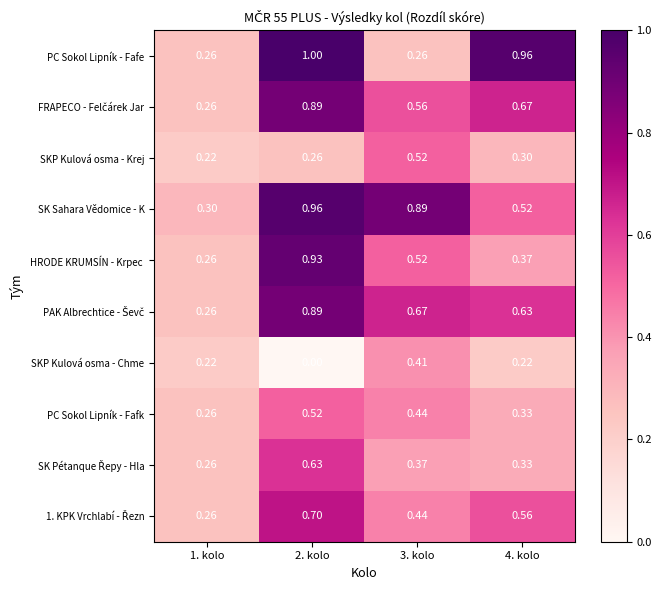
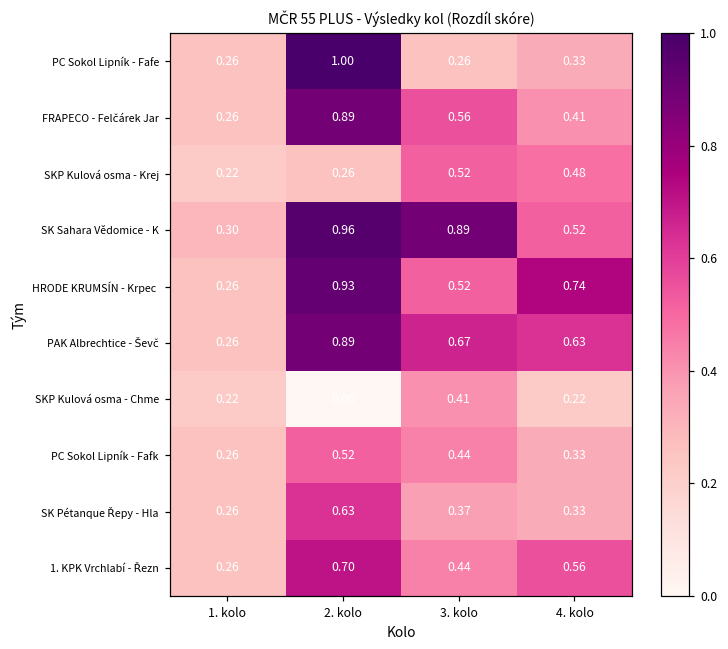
PC Sokol Lipník - Fafe, 4. kolo: 0.96 -> 0.33
FRAPECO - Felčárek Jar, 4. kolo: 0.67 -> 0.41
SKP Kulová osma - Krej, 4. kolo: 0.30 -> 0.48
HRODE KRUMSÍN - Krpec, 4. kolo: 0.37 -> 0.74
